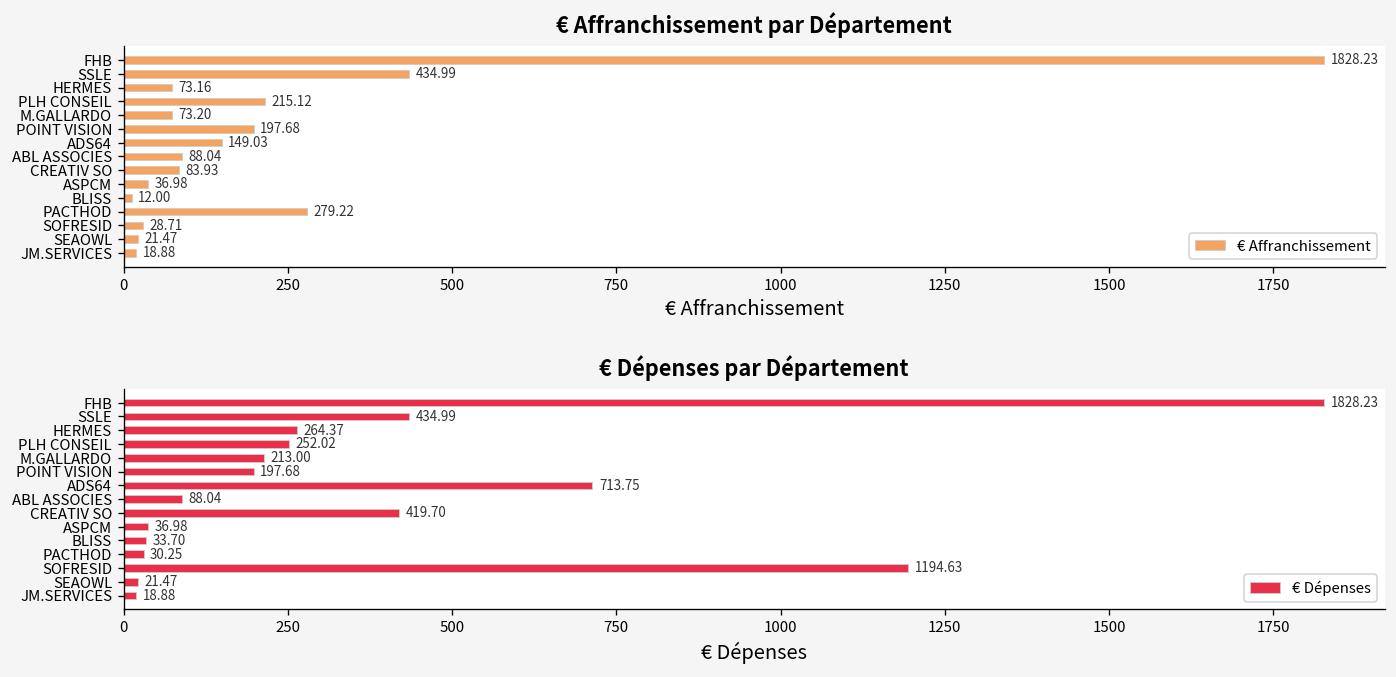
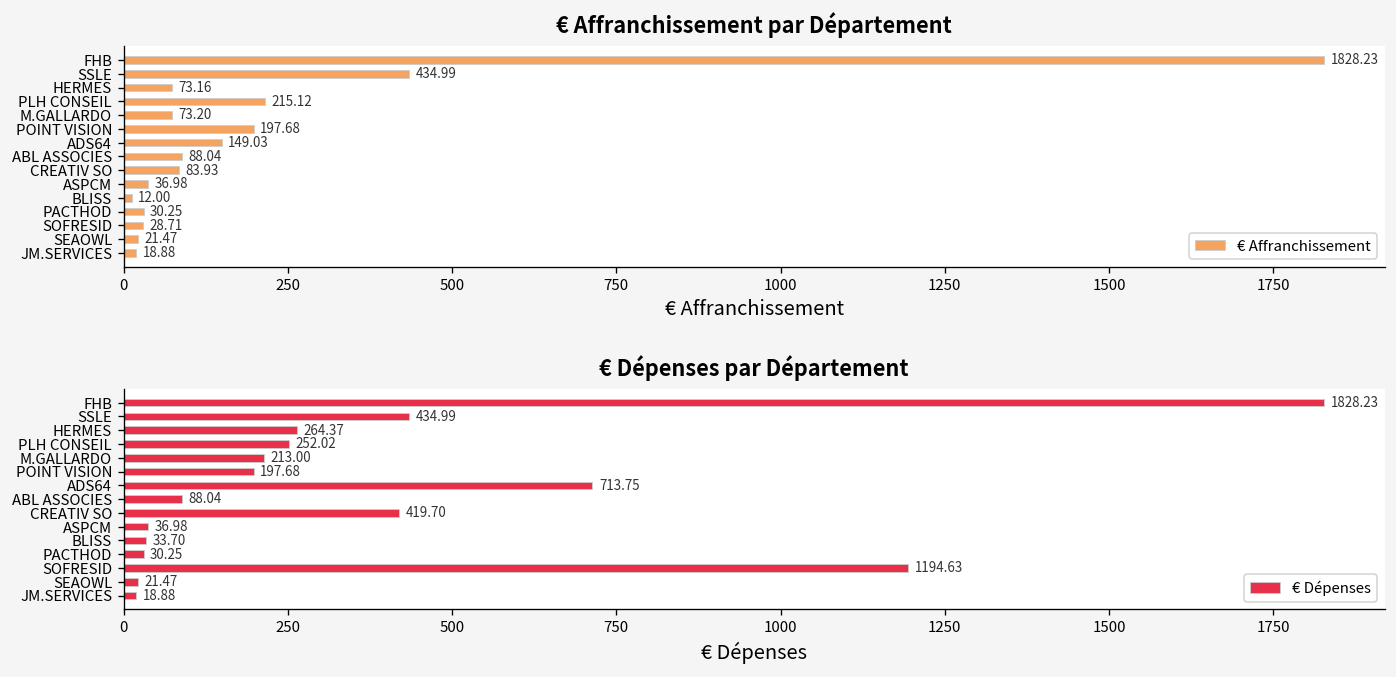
€ Affranchissement par Département, PACTHOD: 279.22 -> 30.25
